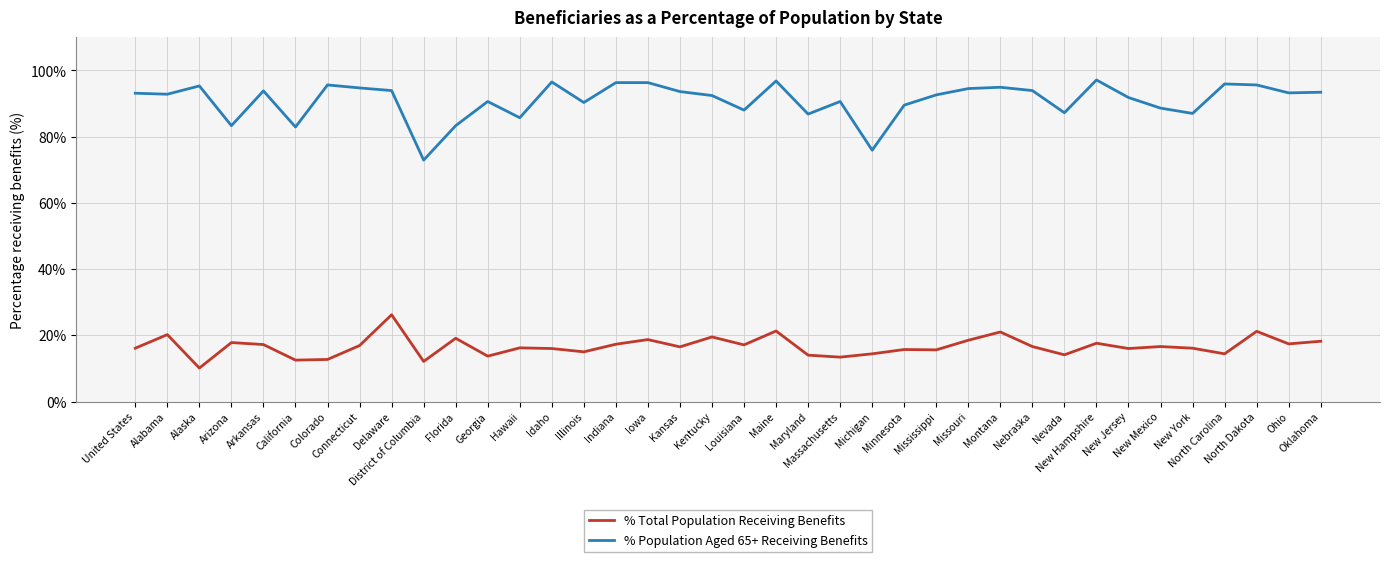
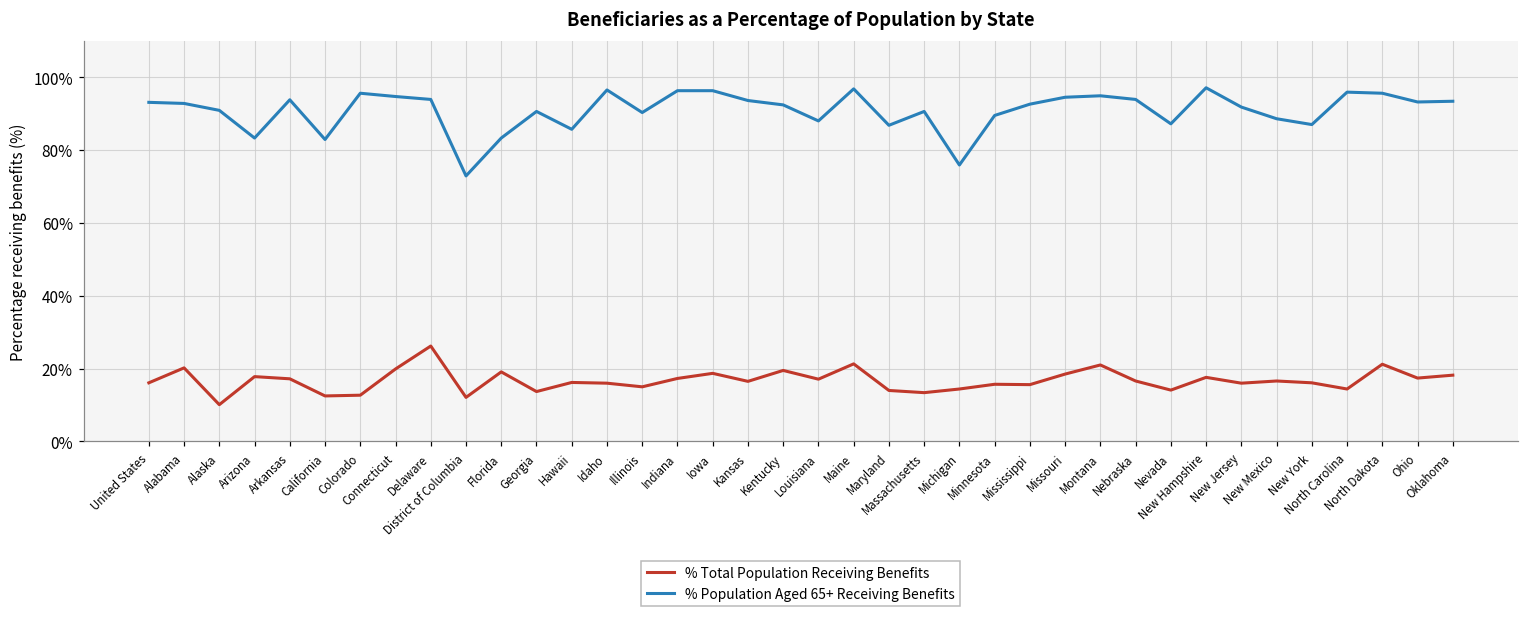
% Population Aged 65+ Receiving Benefits, Alaska: 95% -> 91%
% Total Population Receiving Benefits, Connecticut: 17% -> 20%
